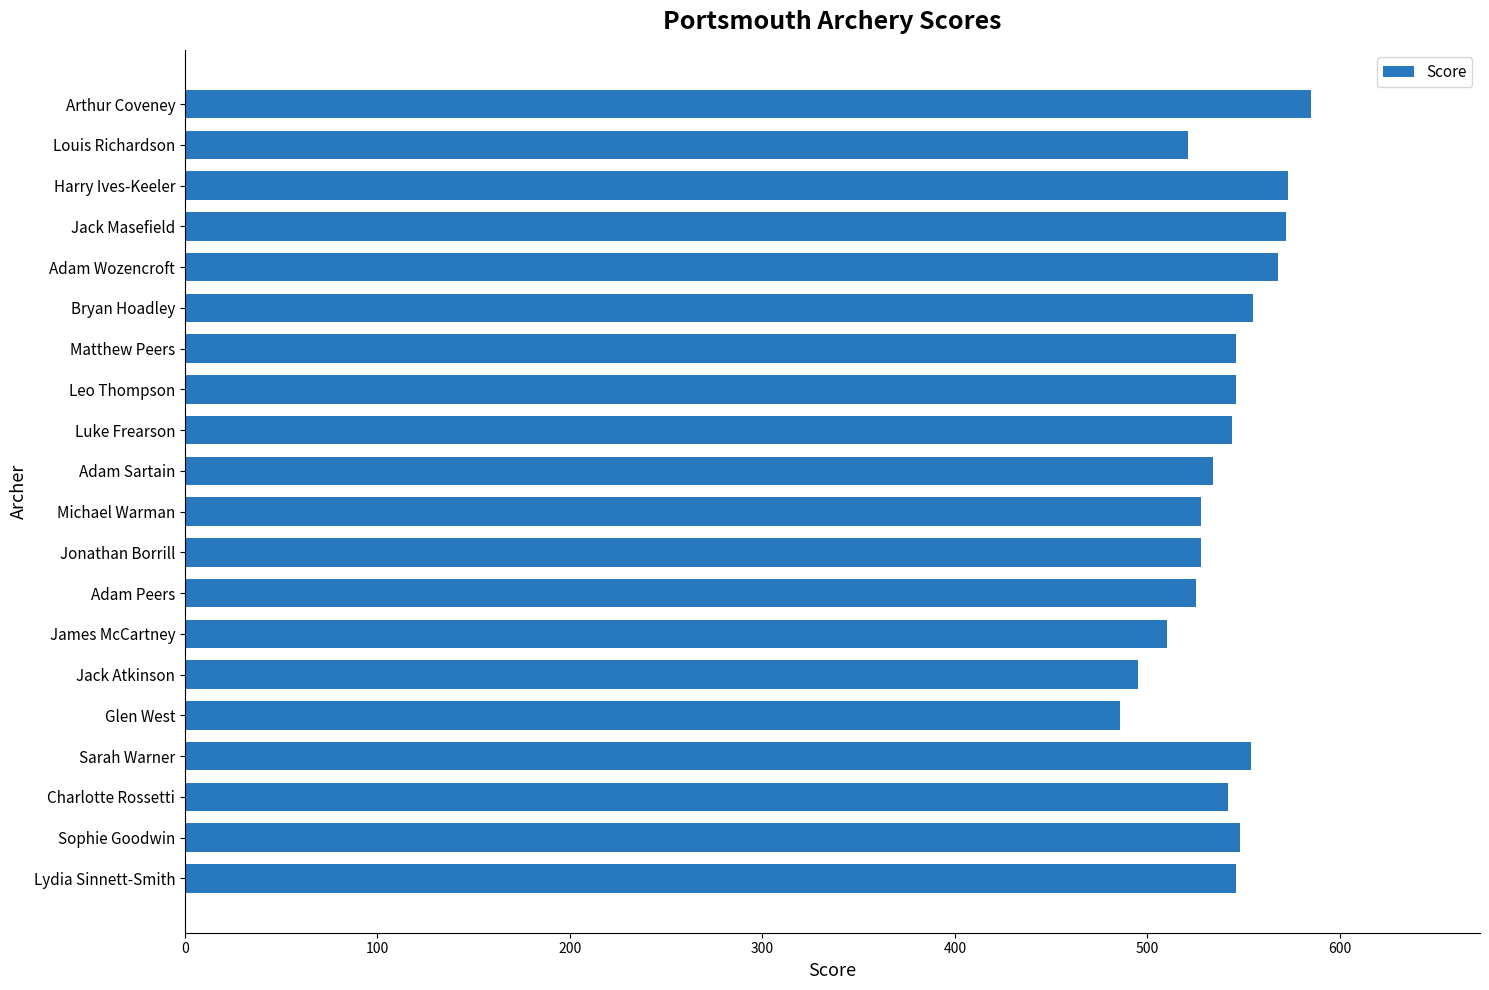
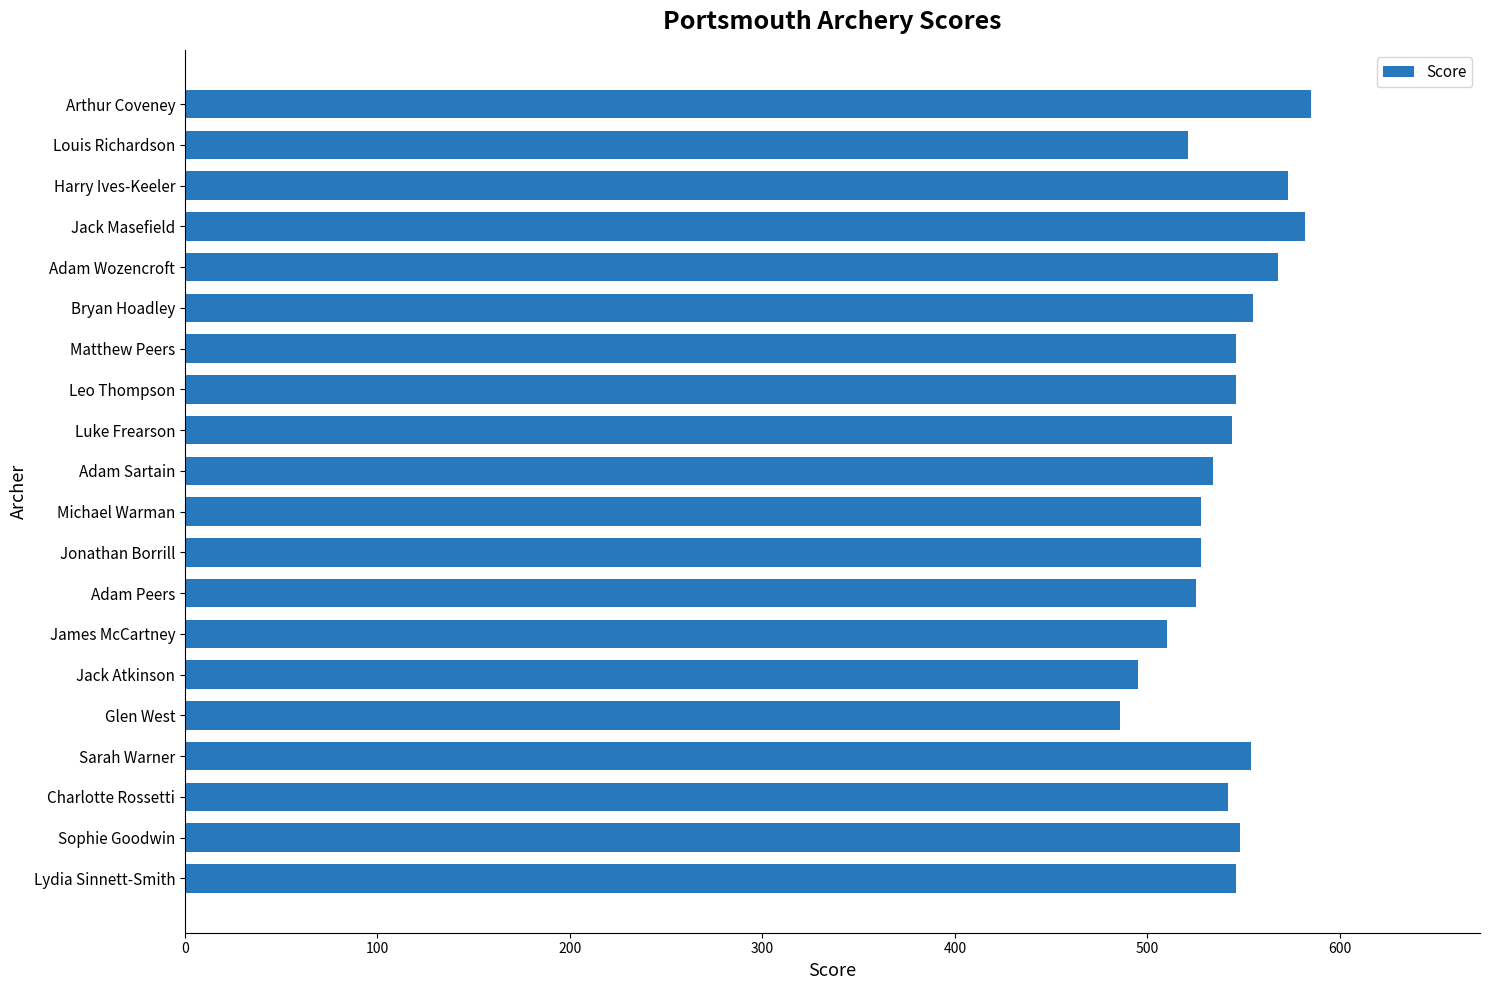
Jack Masefield: 572 -> 582
